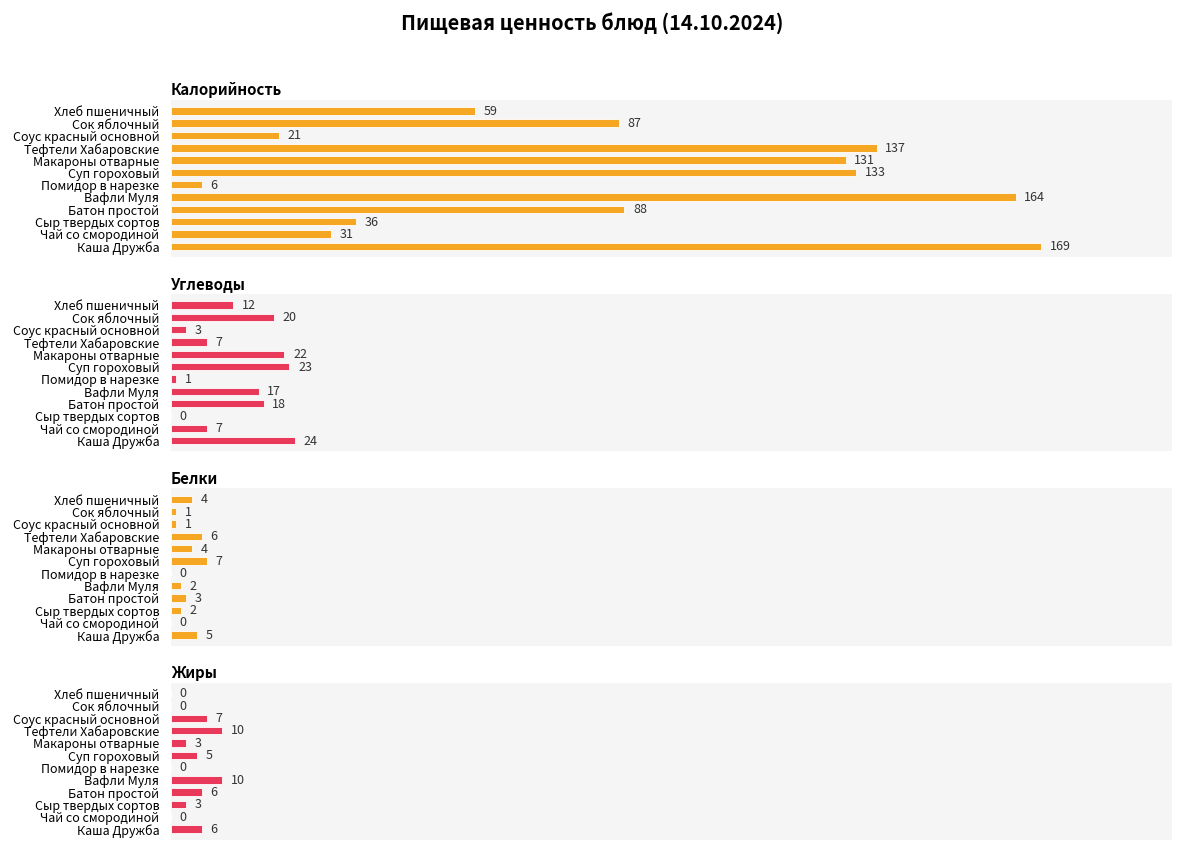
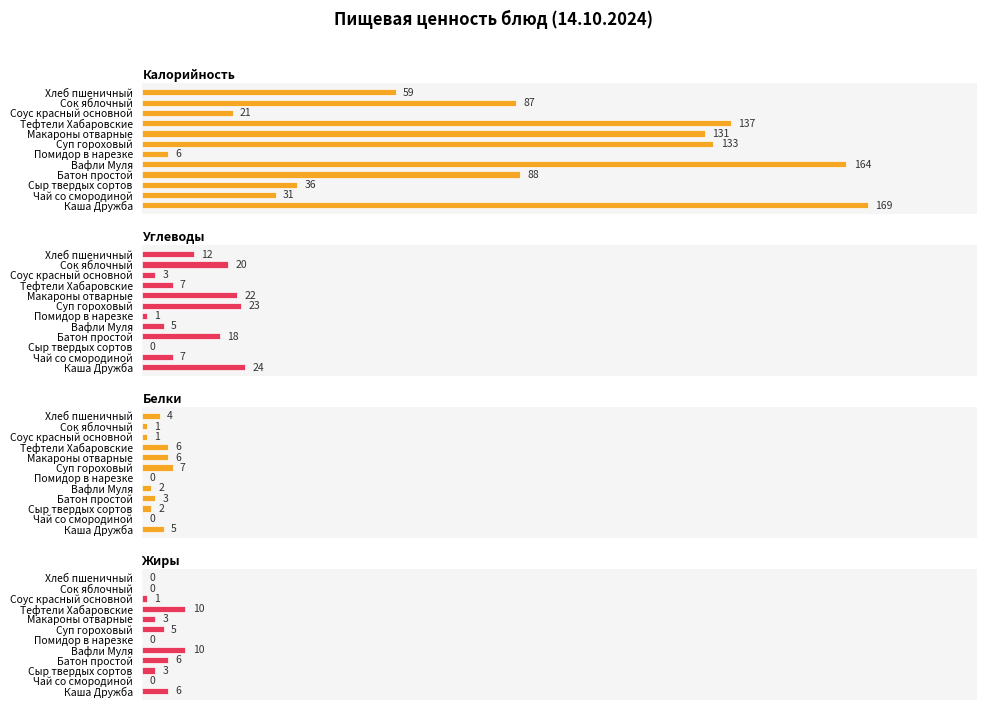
Углеводы, Вафли Муля: 17 -> 5
Белки, Макароны отварные: 4 -> 6
Жиры, Соус красный основной: 7 -> 1
